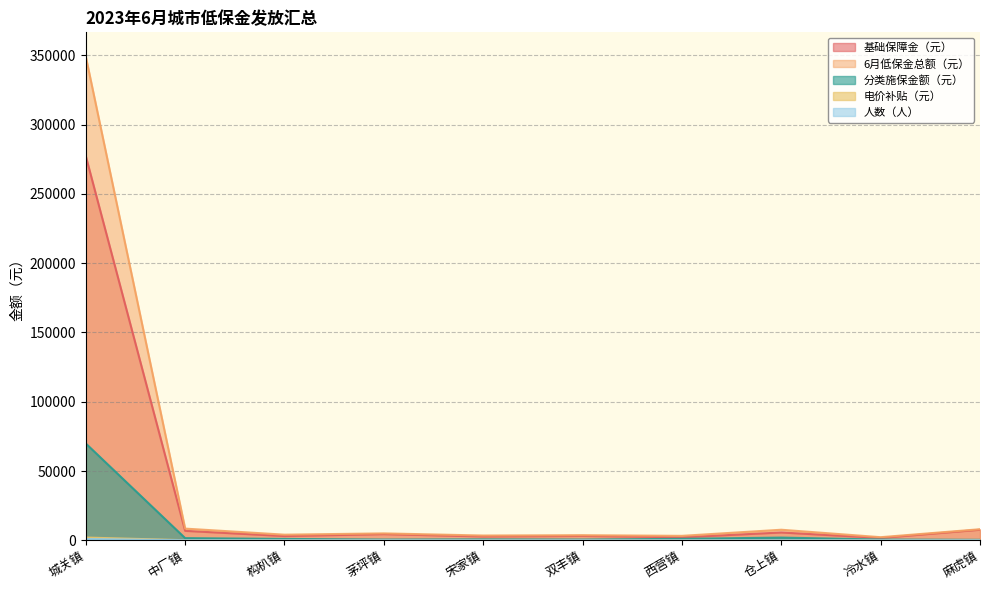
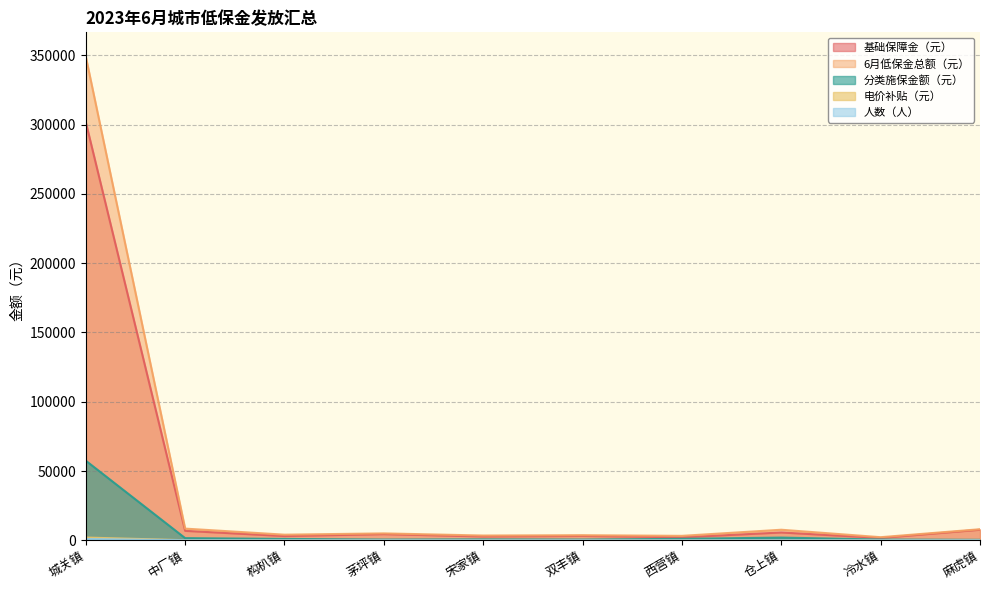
基础保障金（元）, 城关镇: 277000 -> 302000
分类施保金额（元）, 城关镇: 70000 -> 57000
